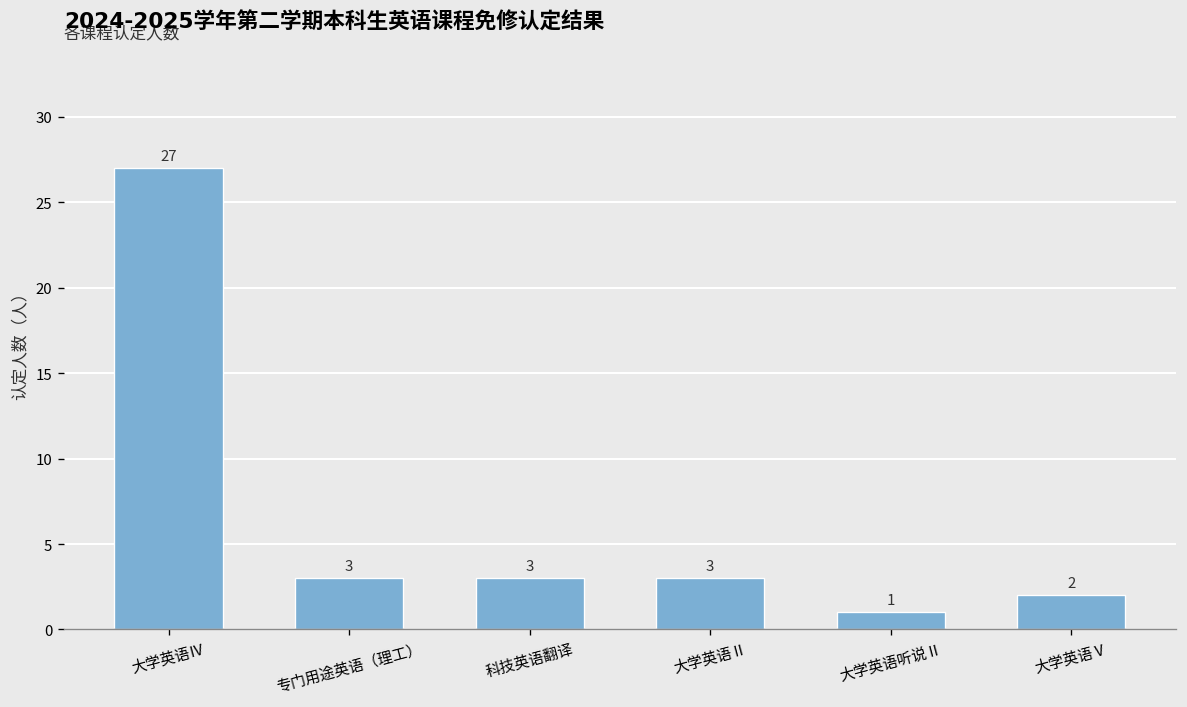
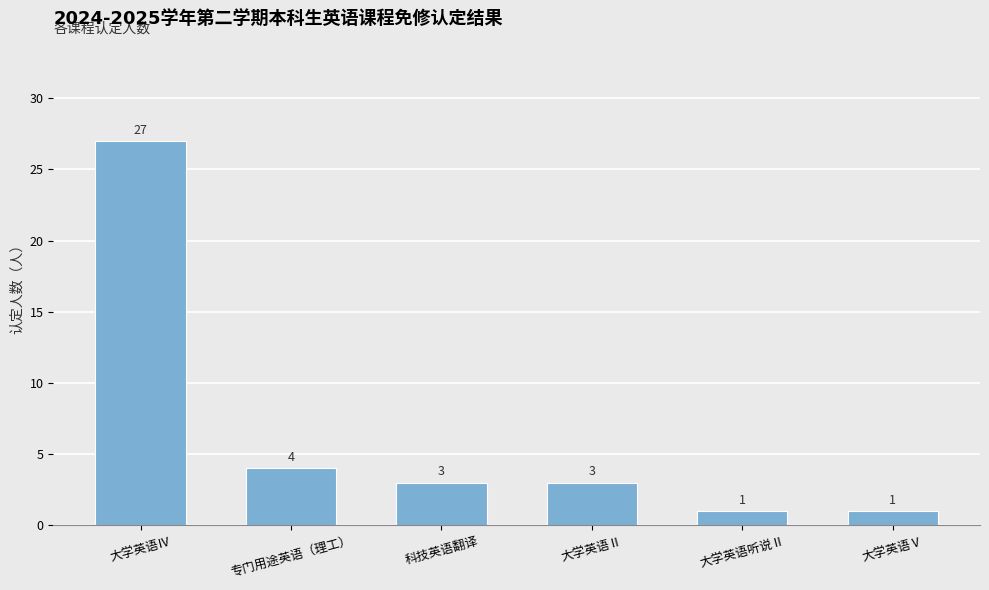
专门用途英语（理工）: 3 -> 4
大学英语Ⅴ: 2 -> 1
